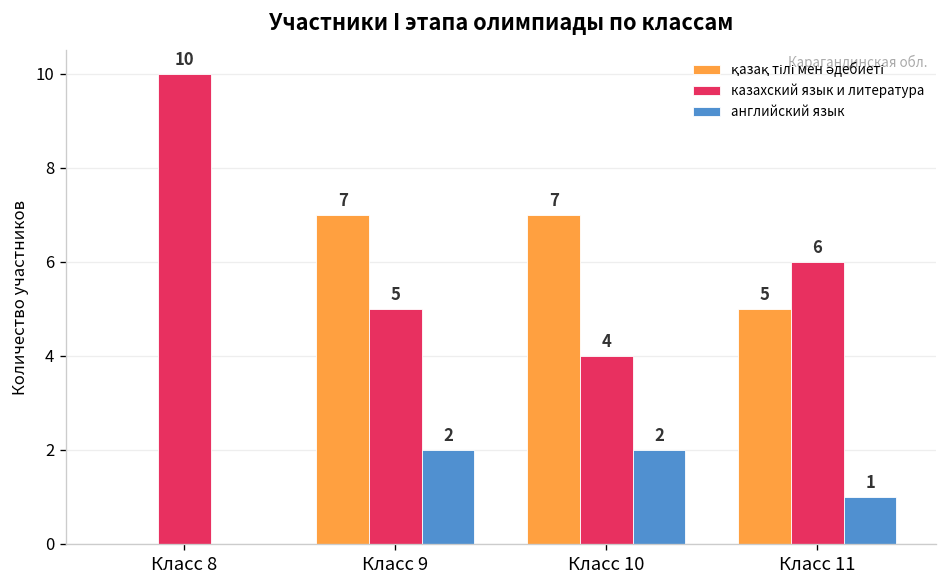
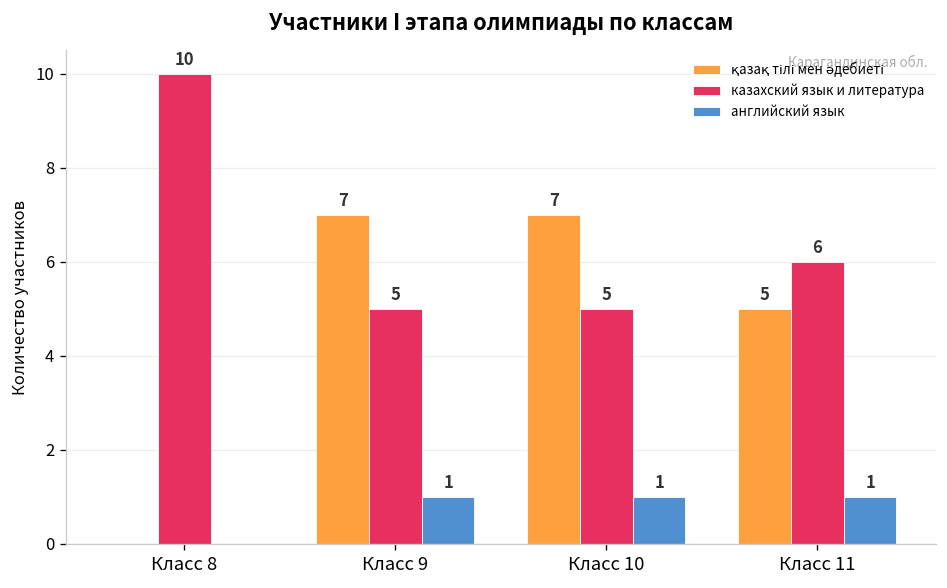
английский язык, Класс 9: 2 -> 1
казахский язык и литература, Класс 10: 4 -> 5
английский язык, Класс 10: 2 -> 1
